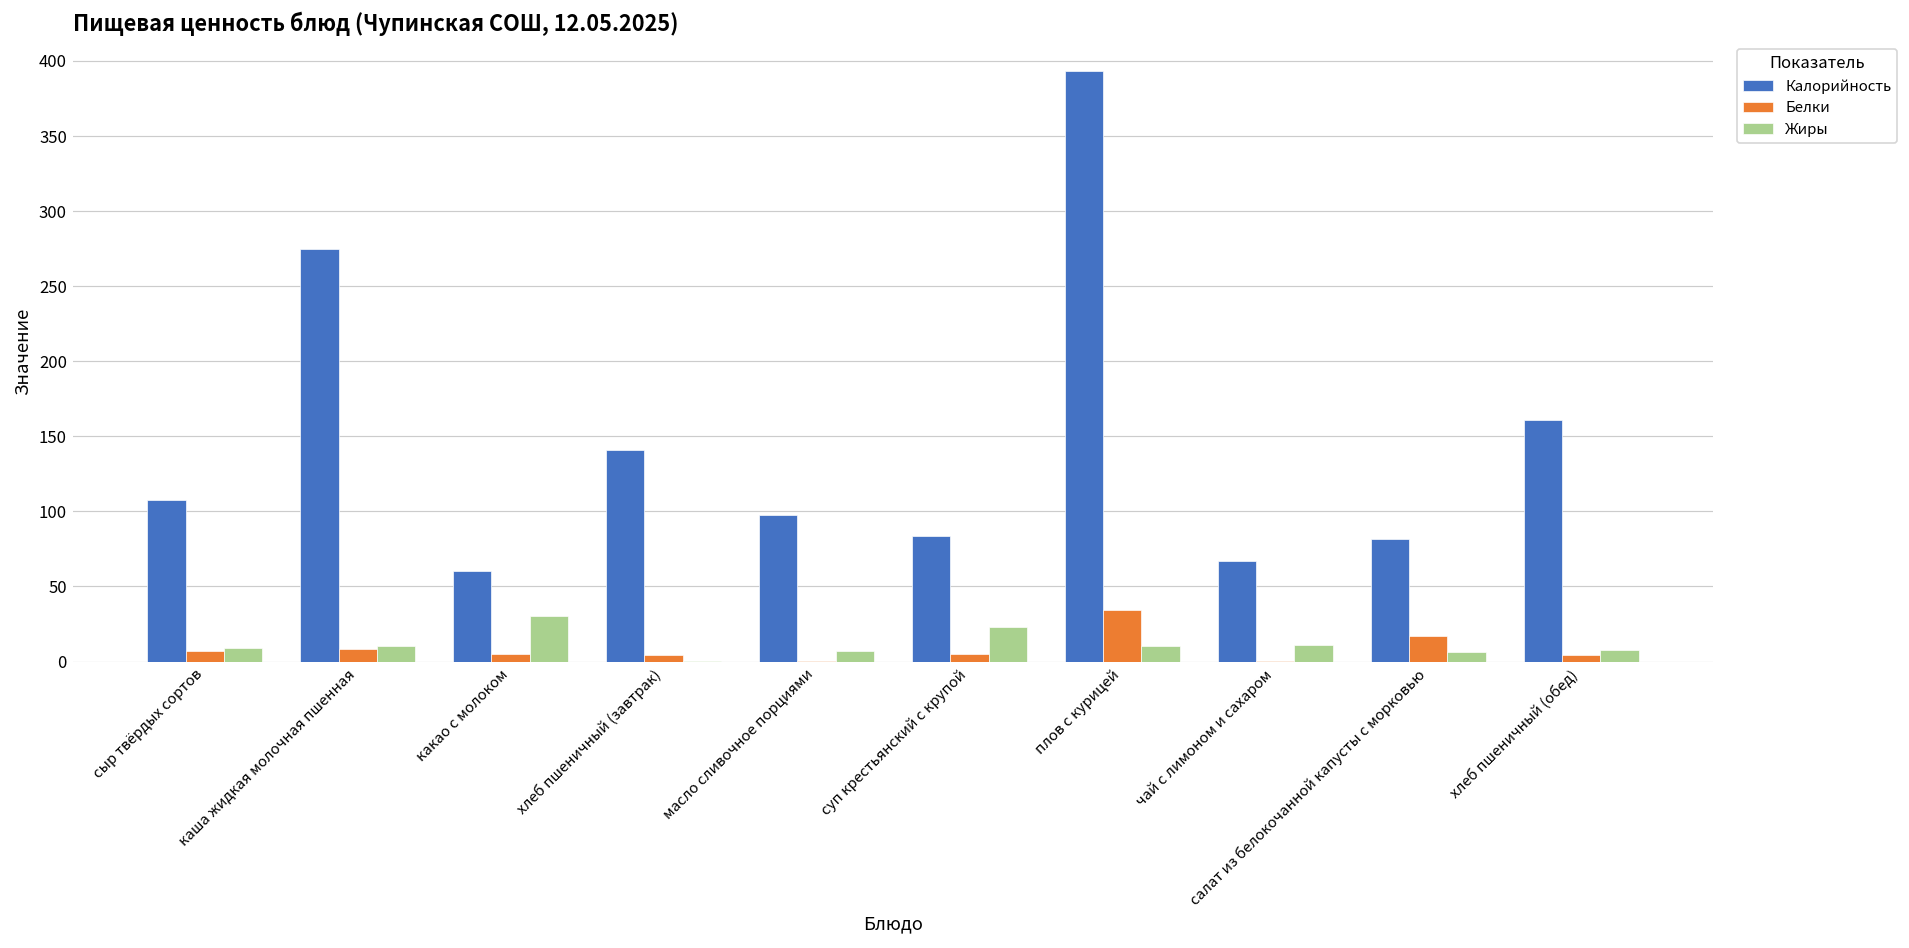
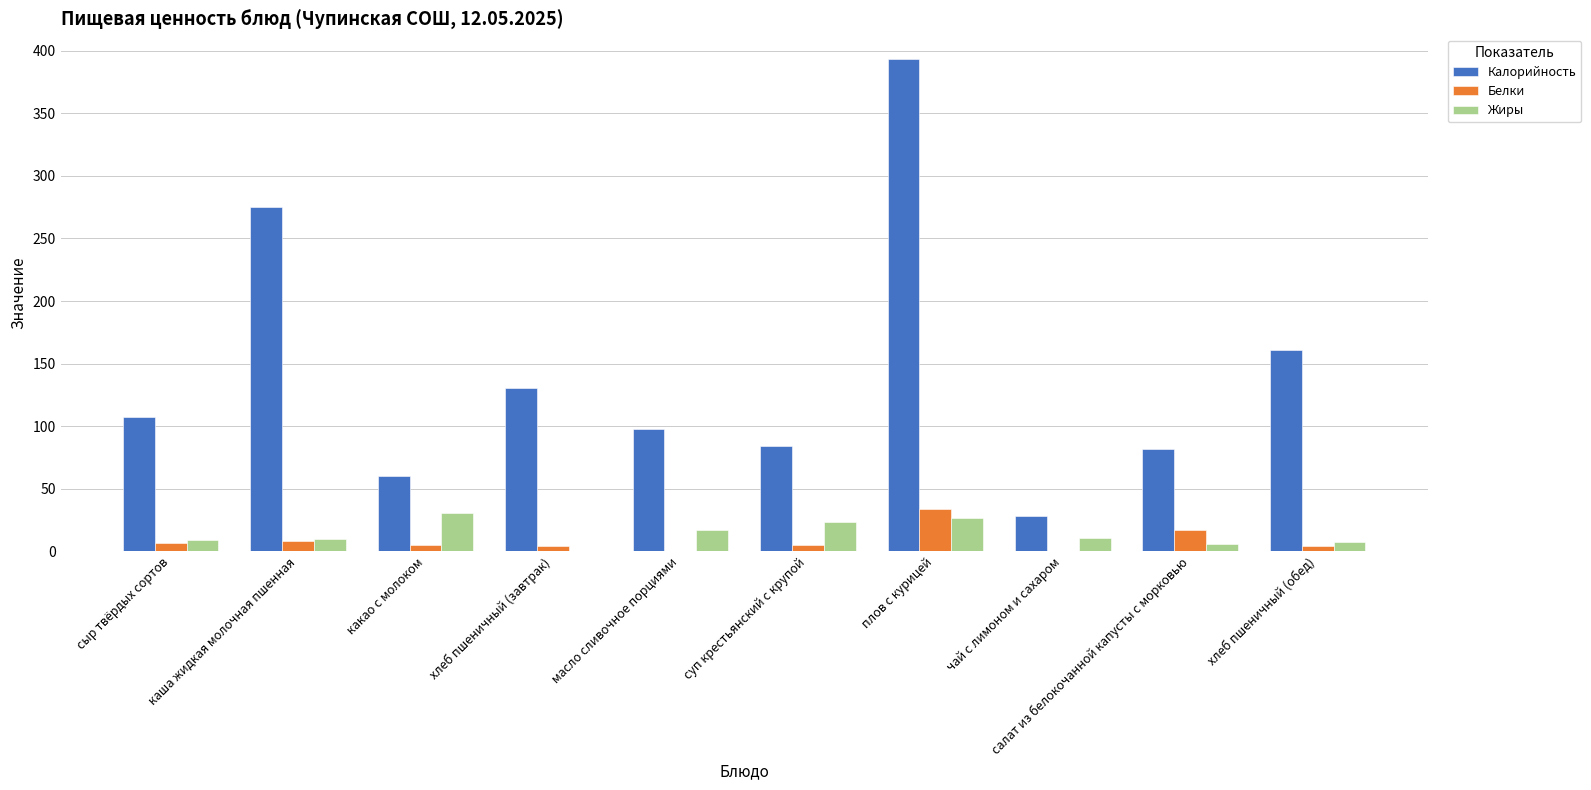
Калорийность, хлеб пшеничный (завтрак): 141 -> 130
Жиры, масло сливочное порциями: 7 -> 17
Жиры, плов с курицей: 10 -> 27
Калорийность, чай с лимоном и сахаром: 67 -> 28
